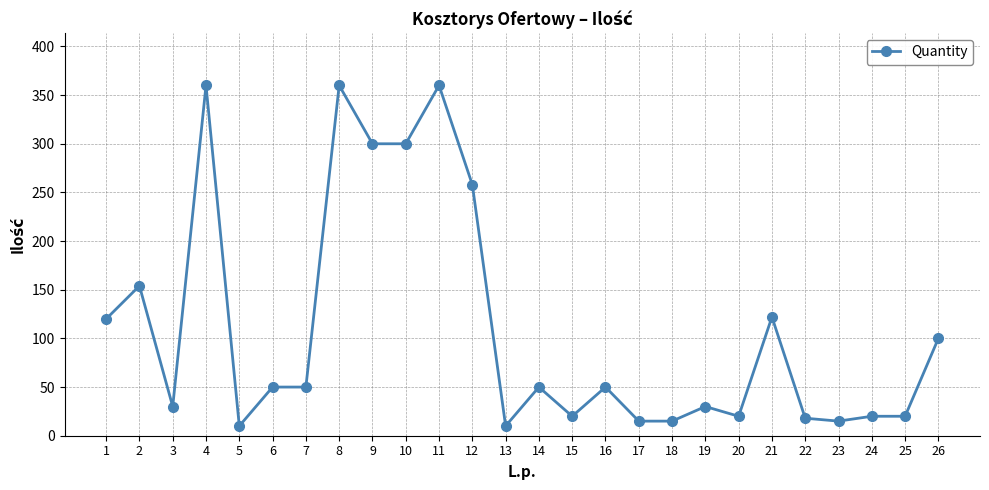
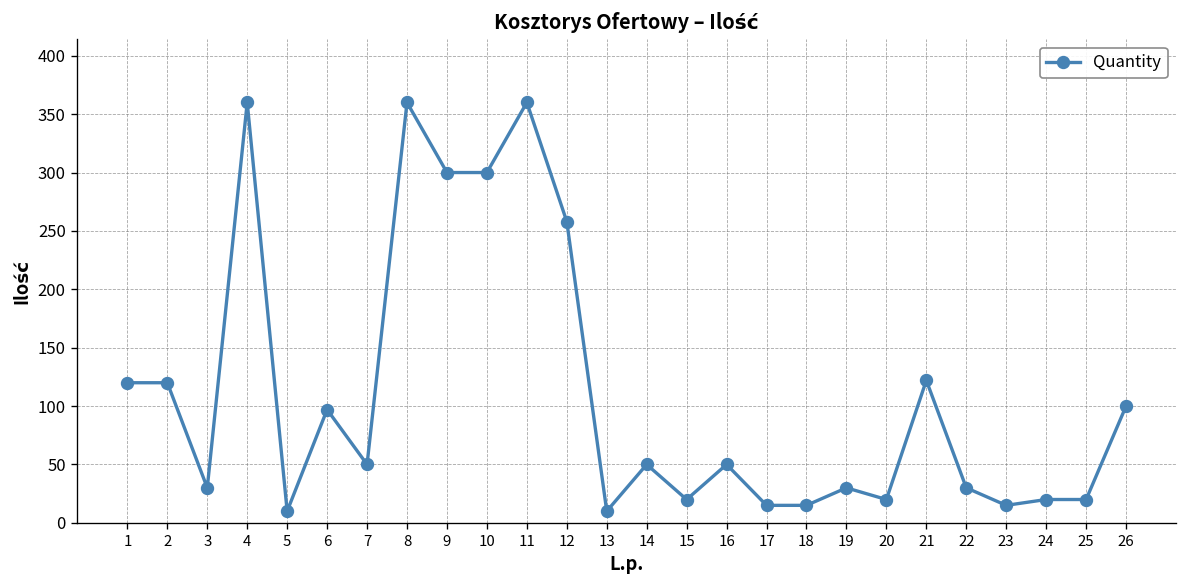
2: 150 -> 120
6: 50 -> 100
22: 20 -> 30
